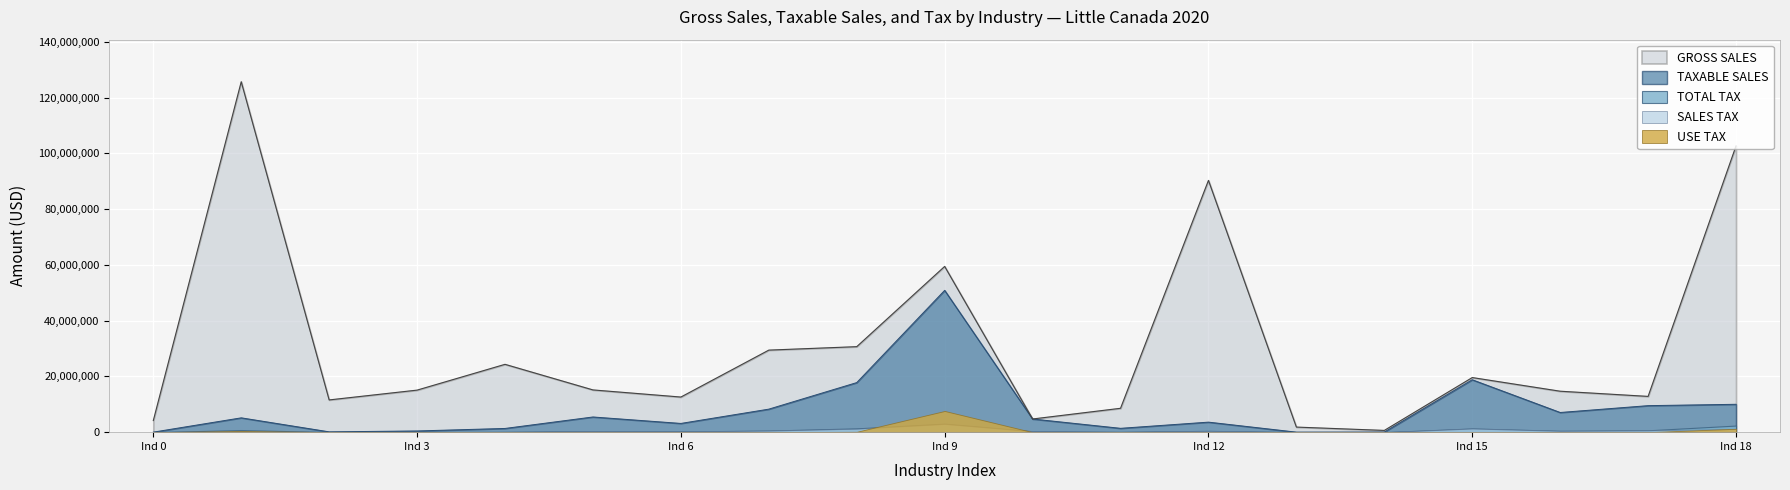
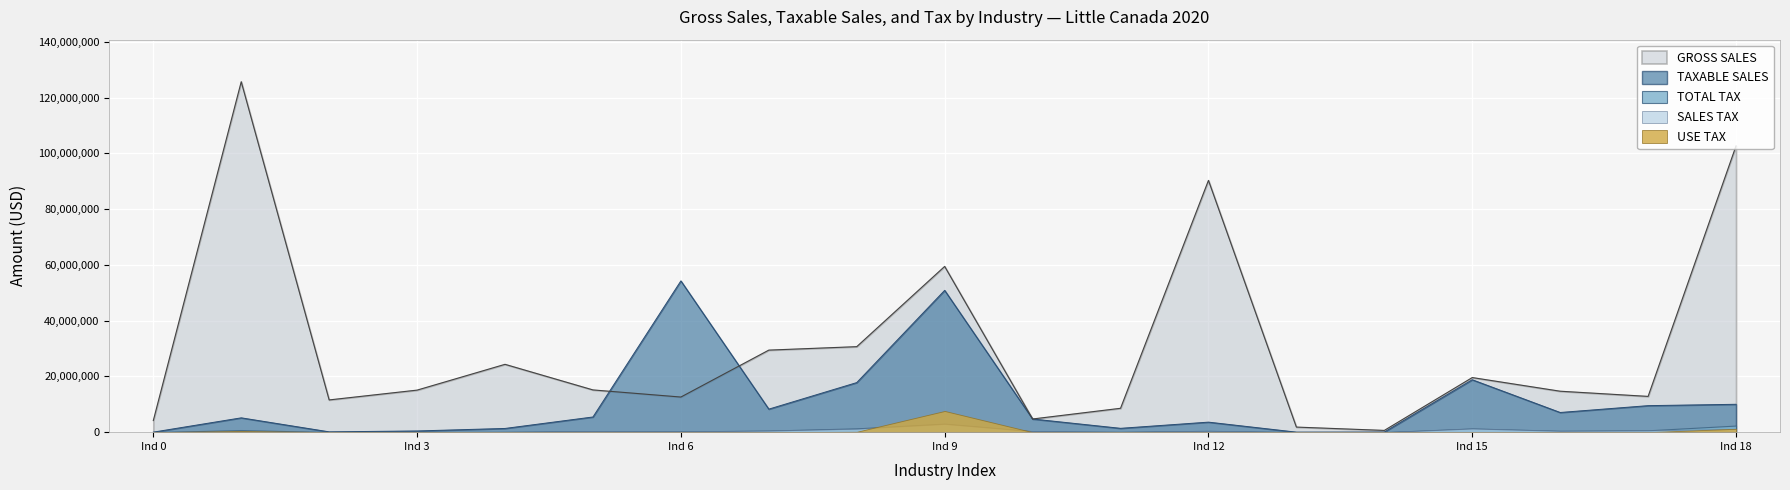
TAXABLE SALES, Ind 6: 3,000,000 -> 54,000,000
